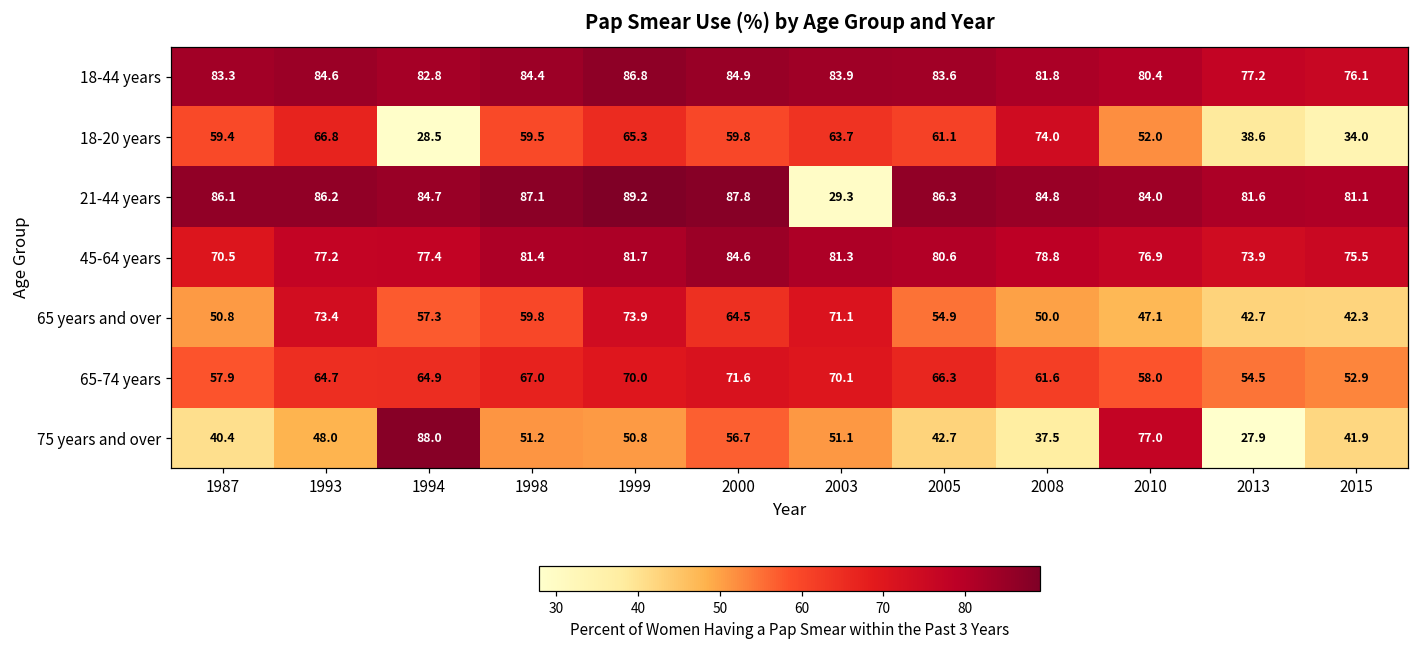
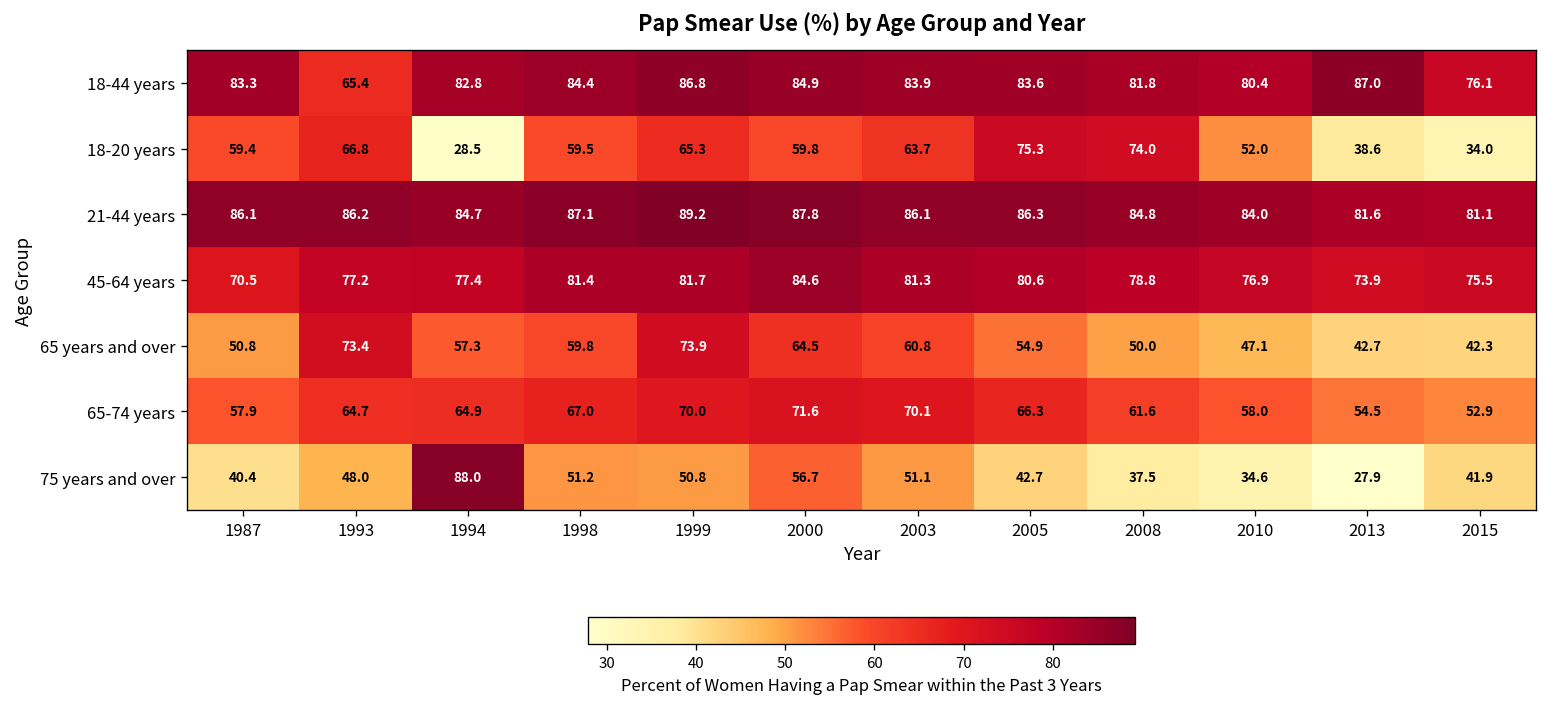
18-44 years, 1993: 84.6 -> 65.4
18-44 years, 2013: 77.2 -> 87.0
18-20 years, 2005: 61.1 -> 75.3
21-44 years, 2003: 29.3 -> 86.1
65 years and over, 2003: 71.1 -> 60.8
75 years and over, 2010: 77.0 -> 34.6
